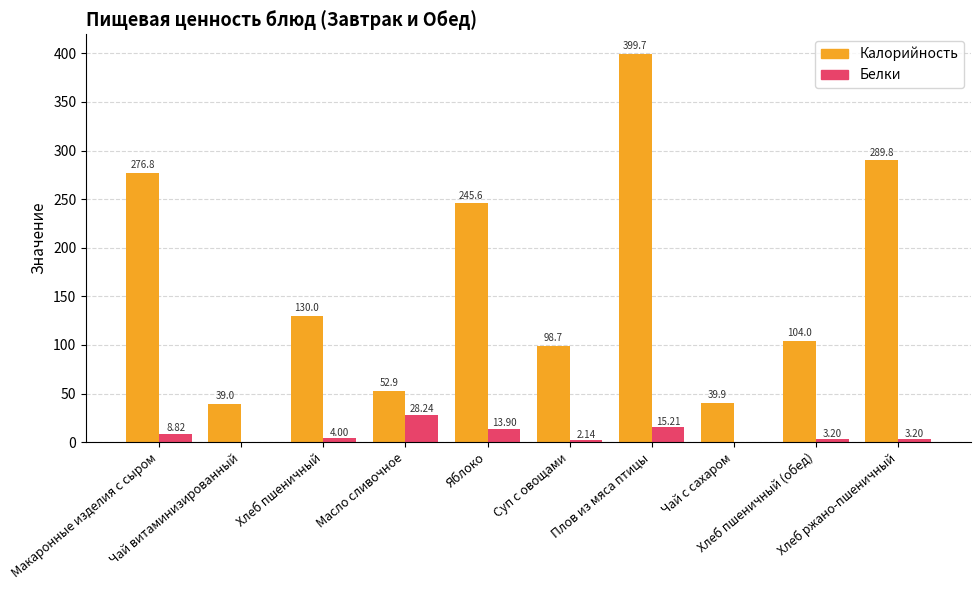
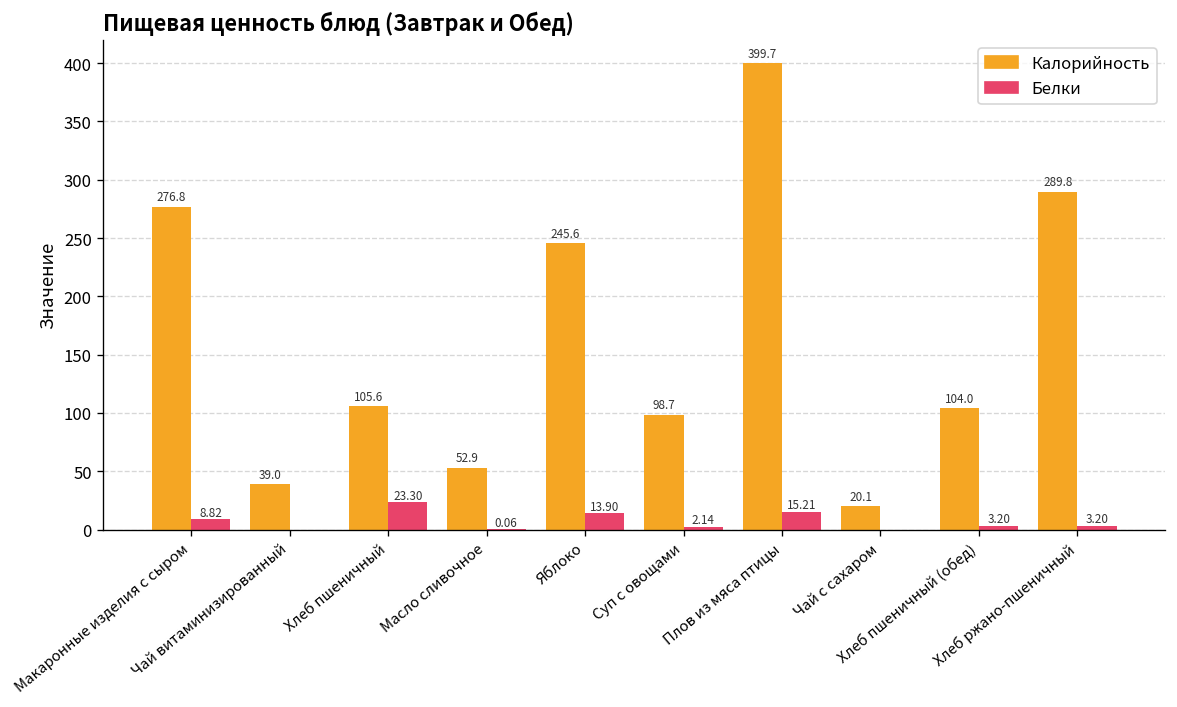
Калорийность, Хлеб пшеничный: 130.0 -> 105.6
Белки, Хлеб пшеничный: 4.00 -> 23.30
Белки, Масло сливочное: 28.24 -> 0.06
Калорийность, Чай с сахаром: 39.9 -> 20.1
